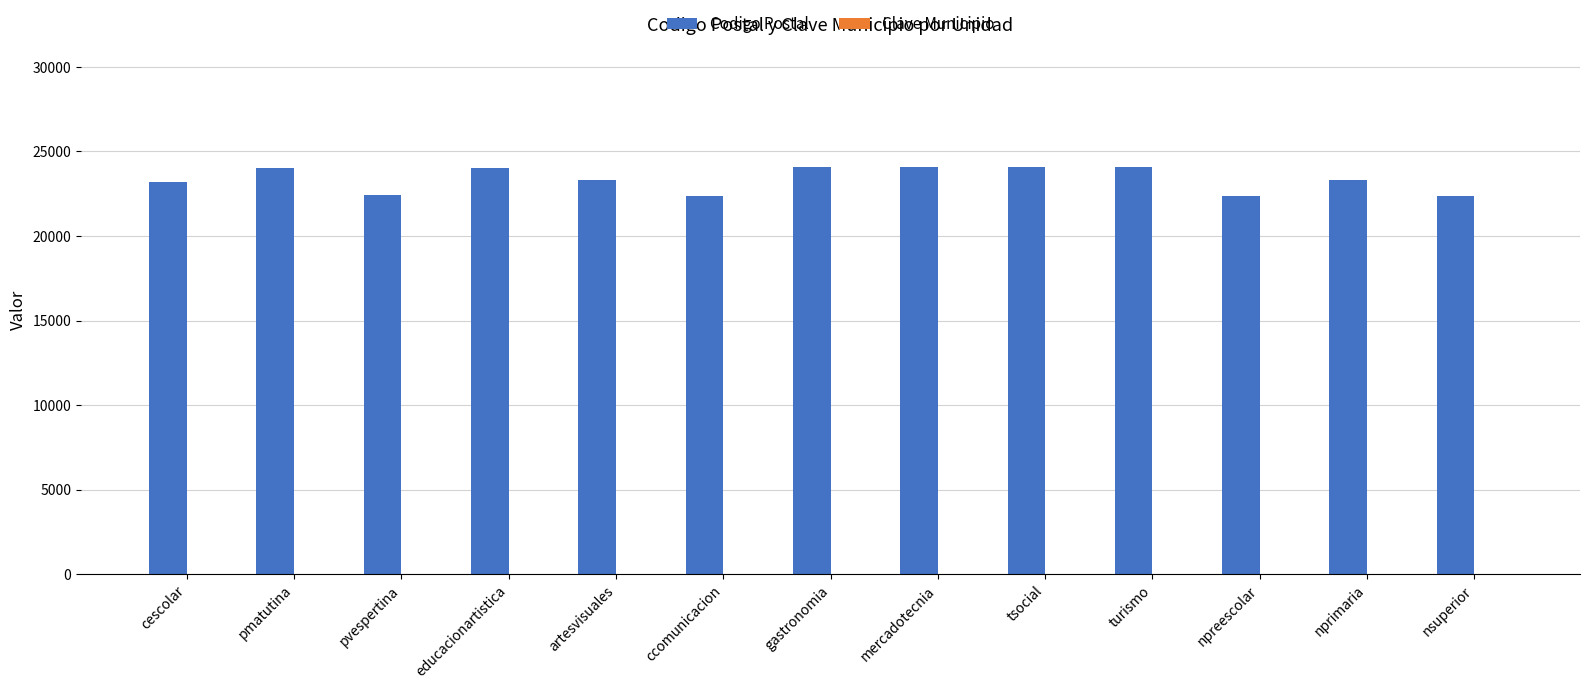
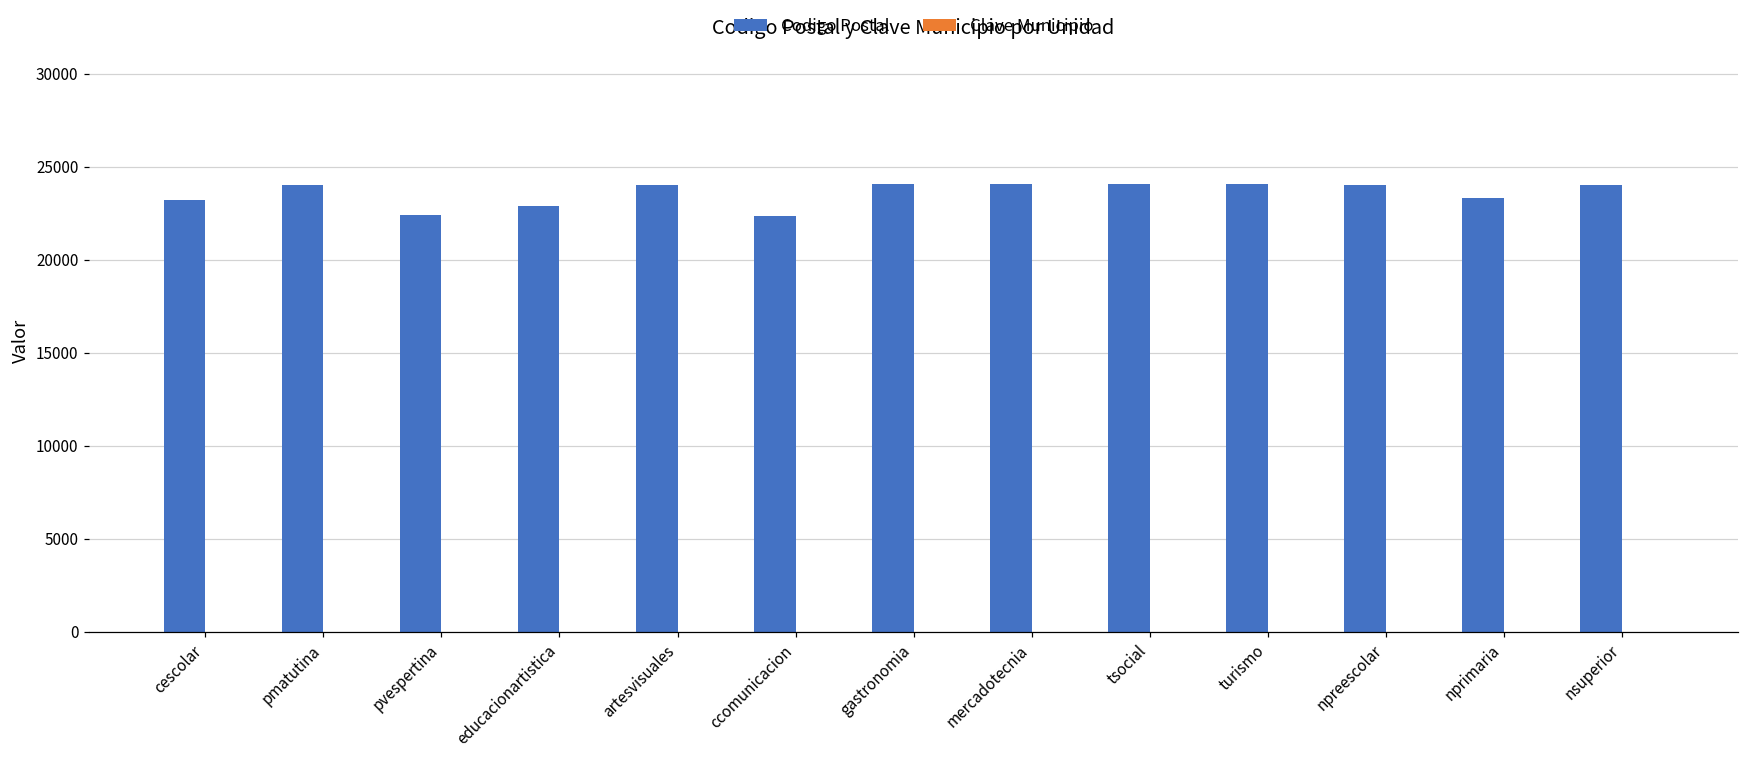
Codigo Postal, educacionartistica: 24000 -> 22900
Codigo Postal, artesvisuales: 23300 -> 24000
Codigo Postal, npreescolar: 22400 -> 24000
Codigo Postal, nsuperior: 22400 -> 24000
